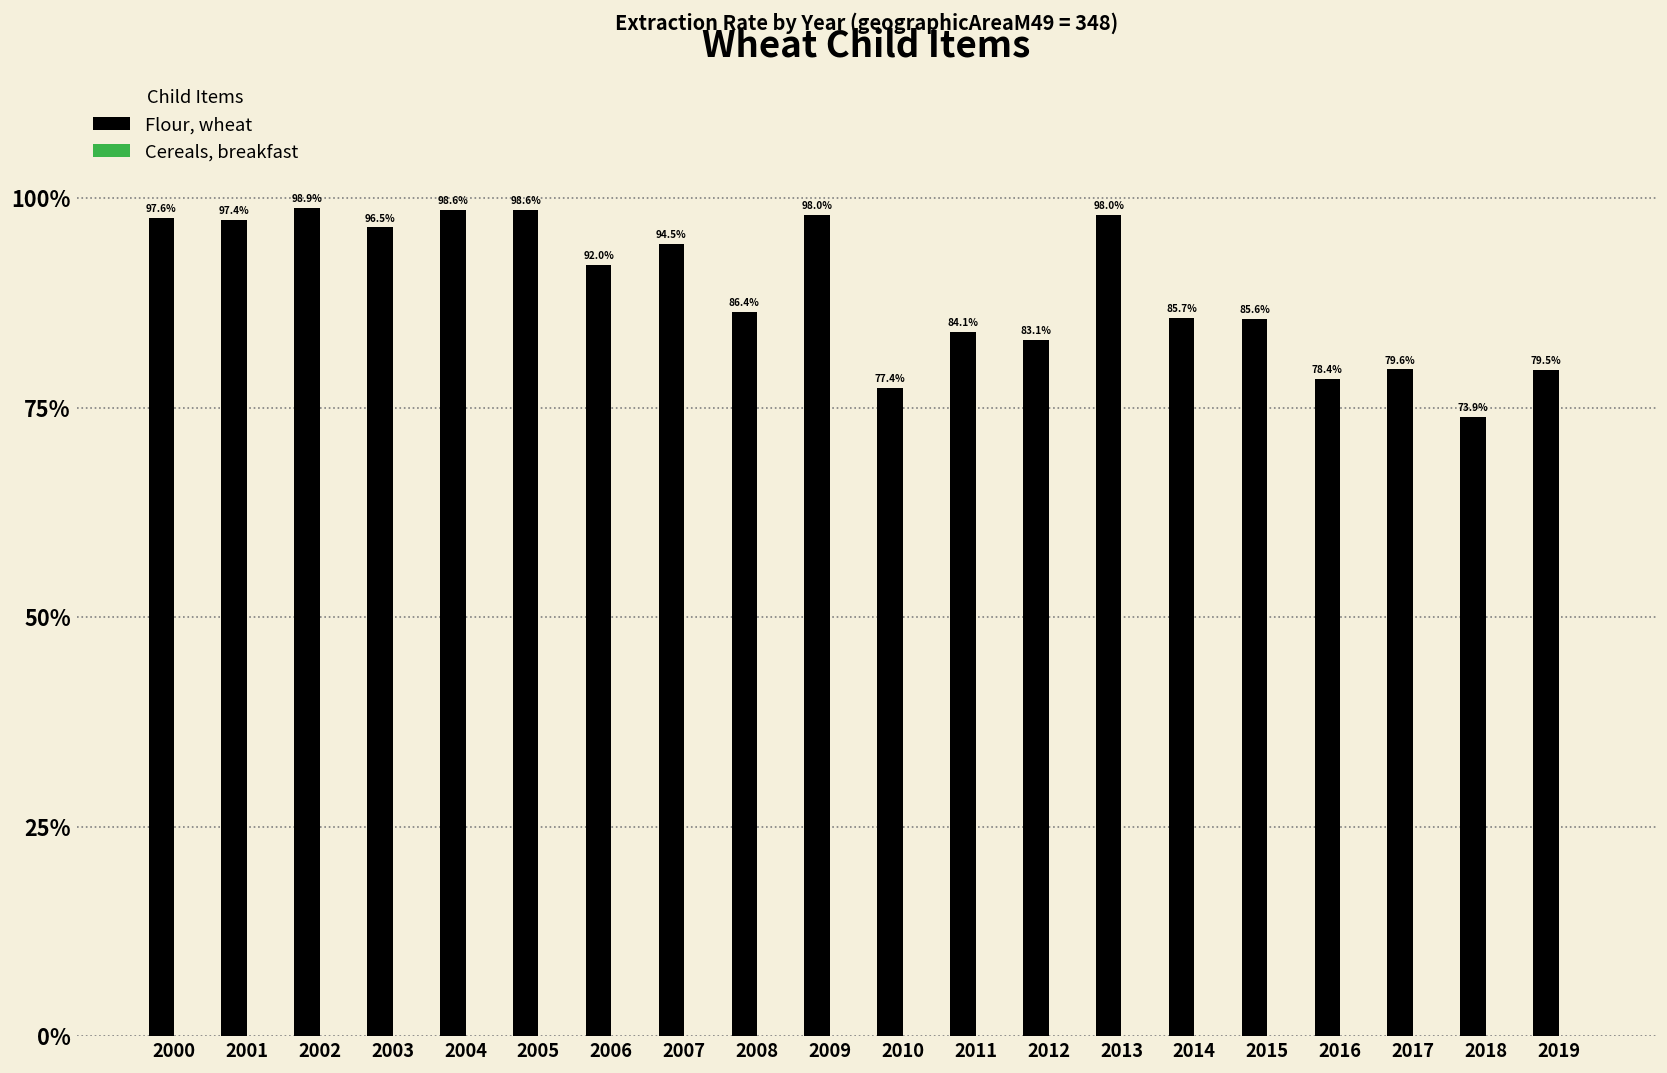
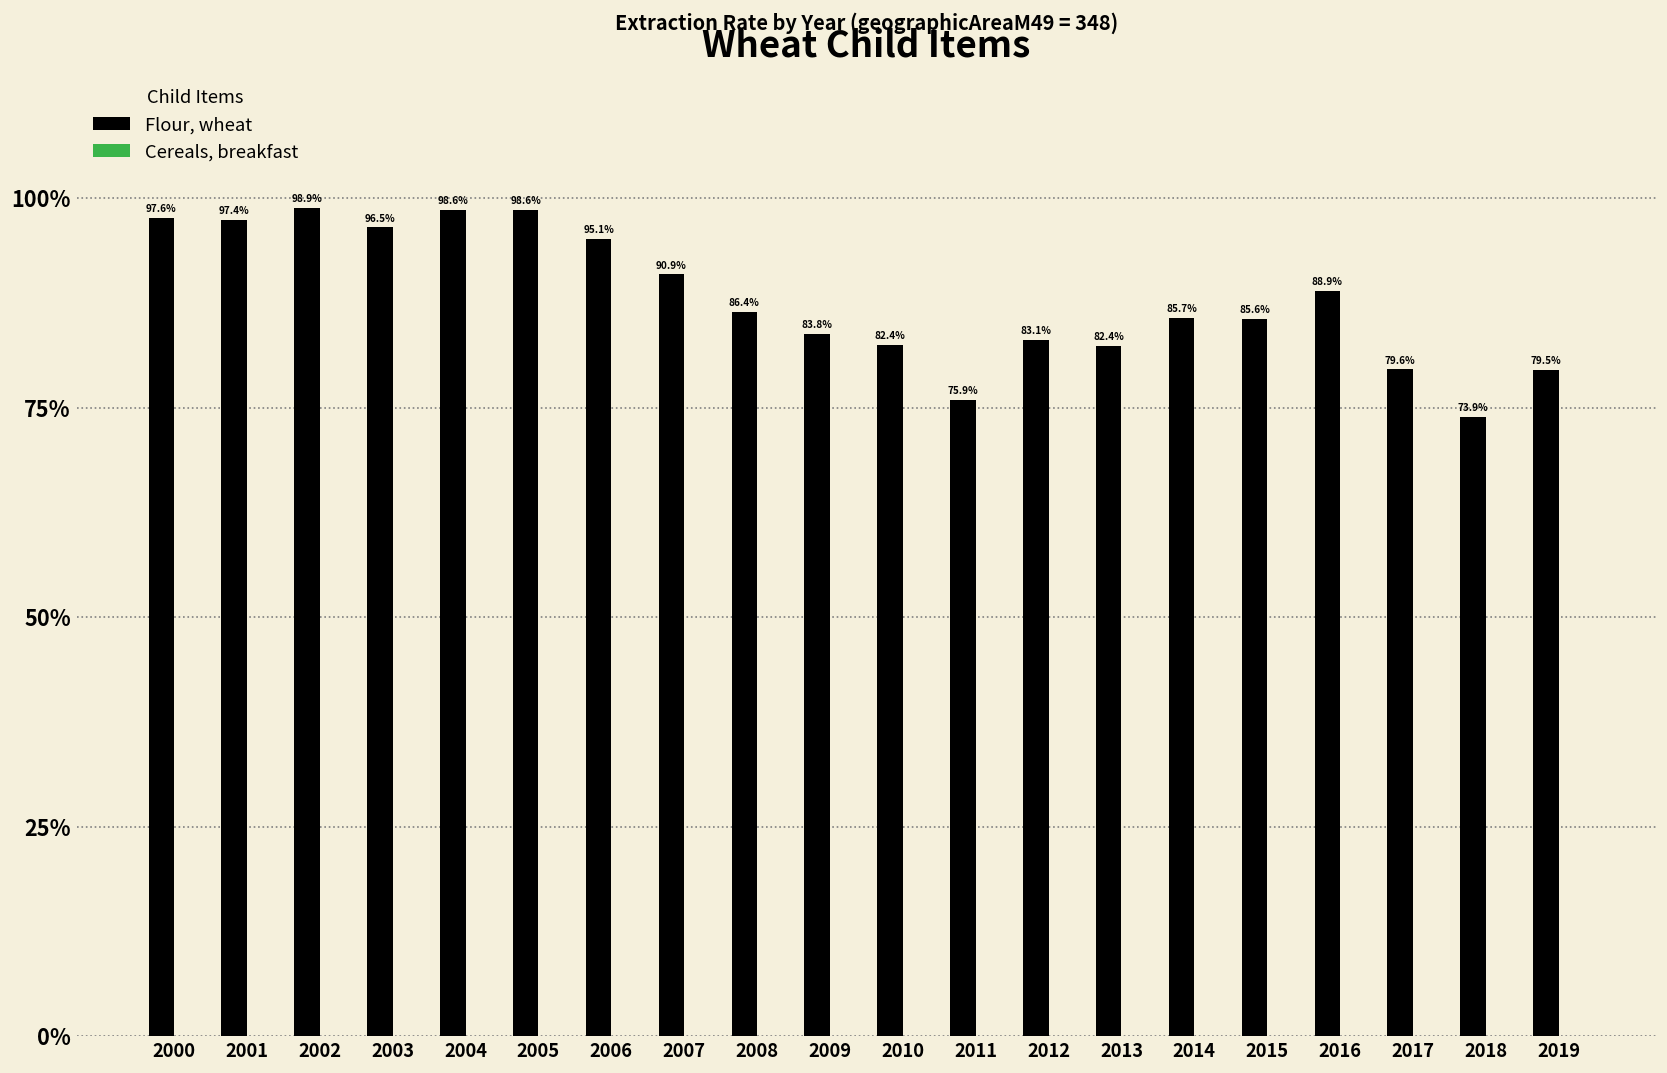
Flour, wheat, 2006: 92.0% -> 95.1%
Flour, wheat, 2007: 94.5% -> 90.9%
Flour, wheat, 2009: 98.0% -> 83.8%
Flour, wheat, 2010: 77.4% -> 82.4%
Flour, wheat, 2011: 84.1% -> 75.9%
Flour, wheat, 2013: 98.0% -> 82.4%
Flour, wheat, 2016: 78.4% -> 88.9%
